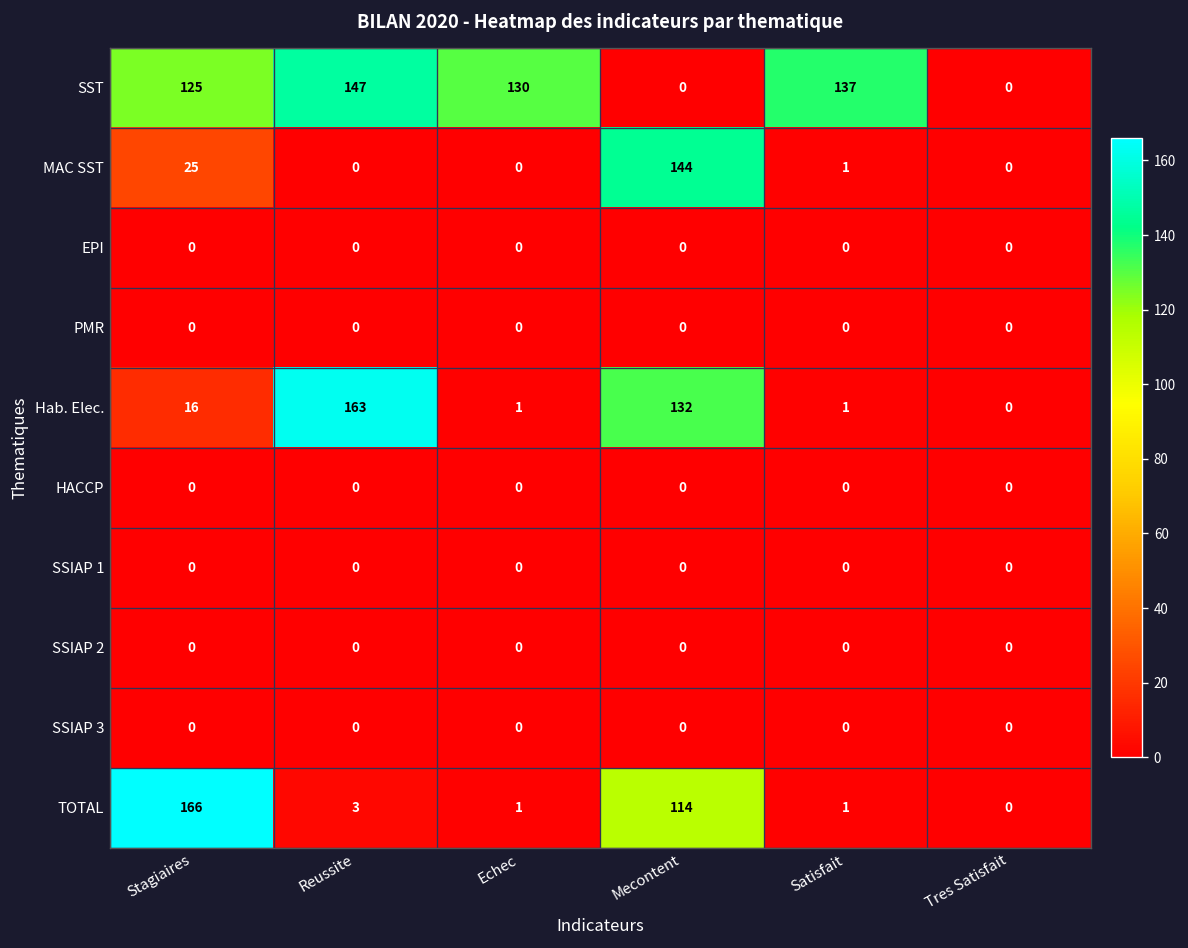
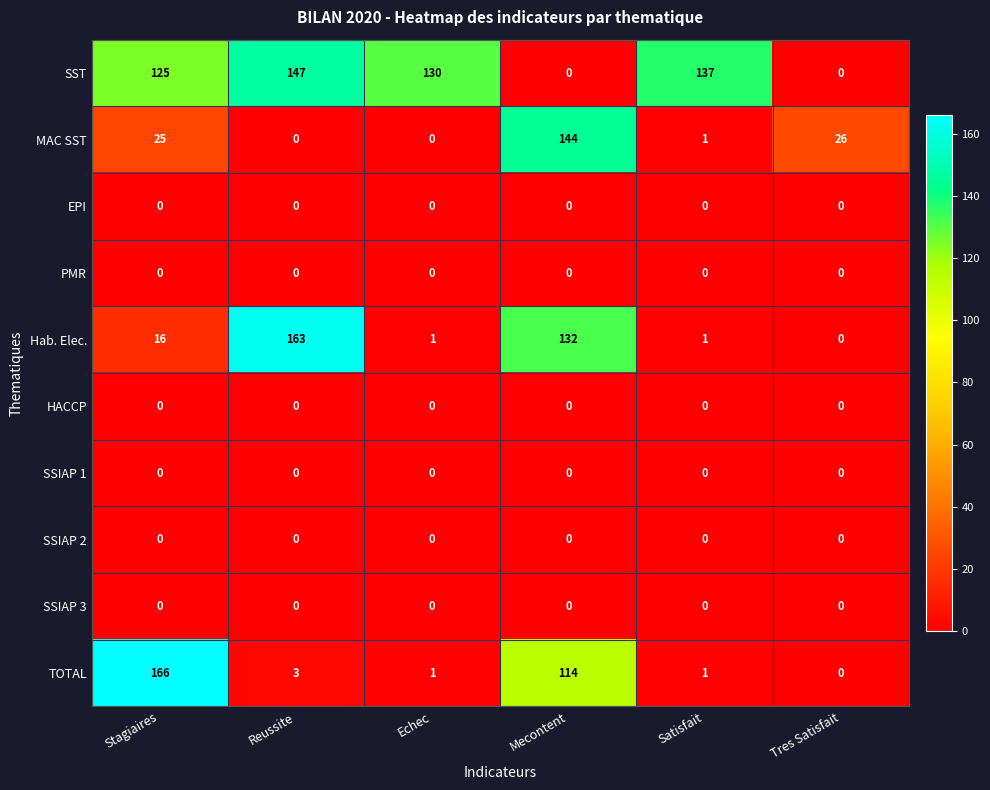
MAC SST, Tres Satisfait: 0 -> 26
